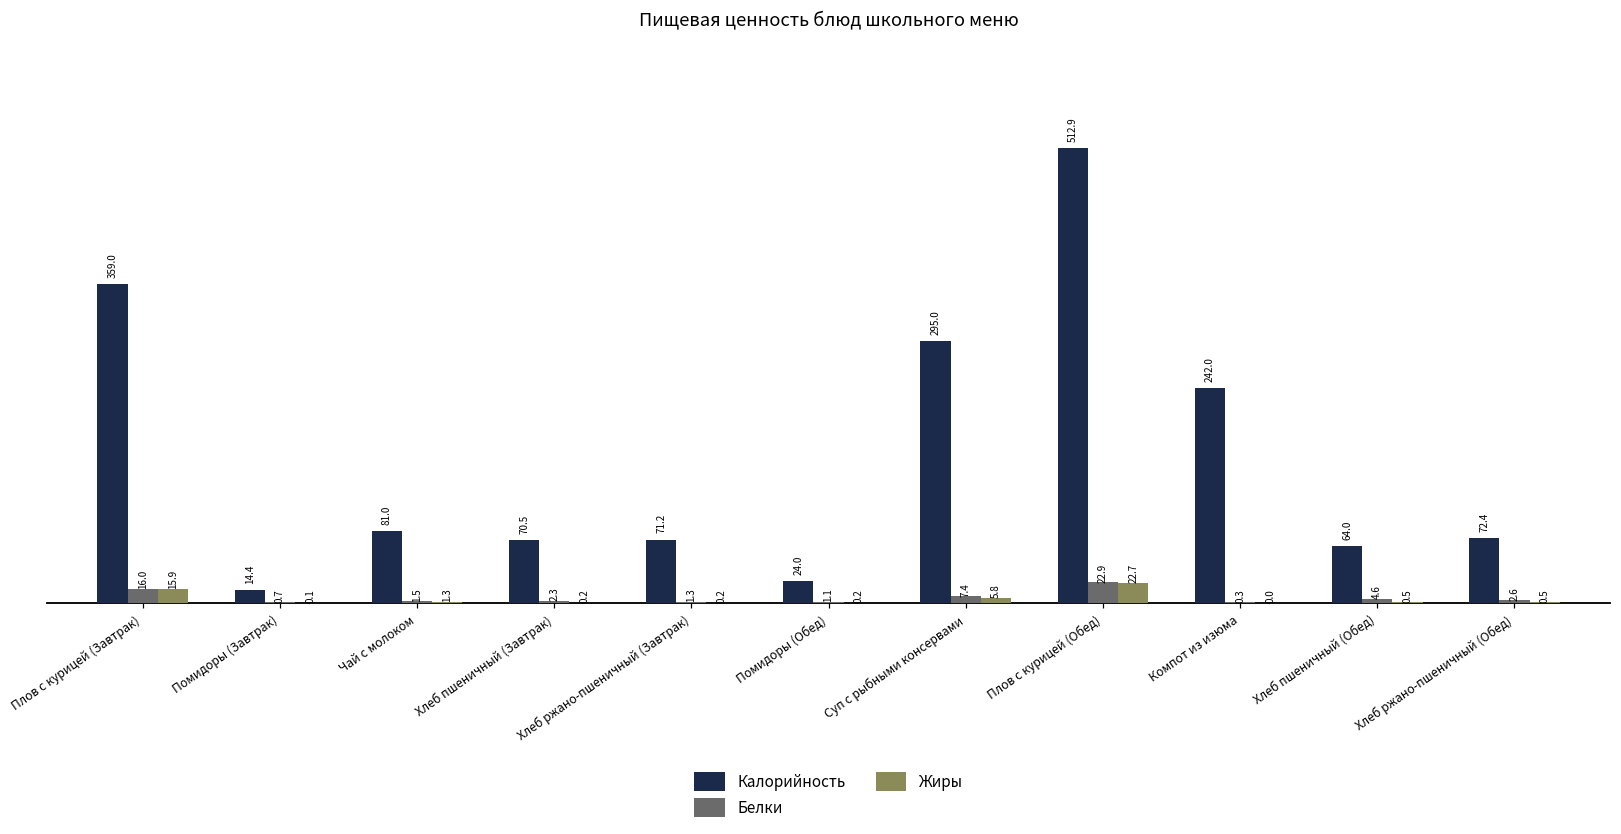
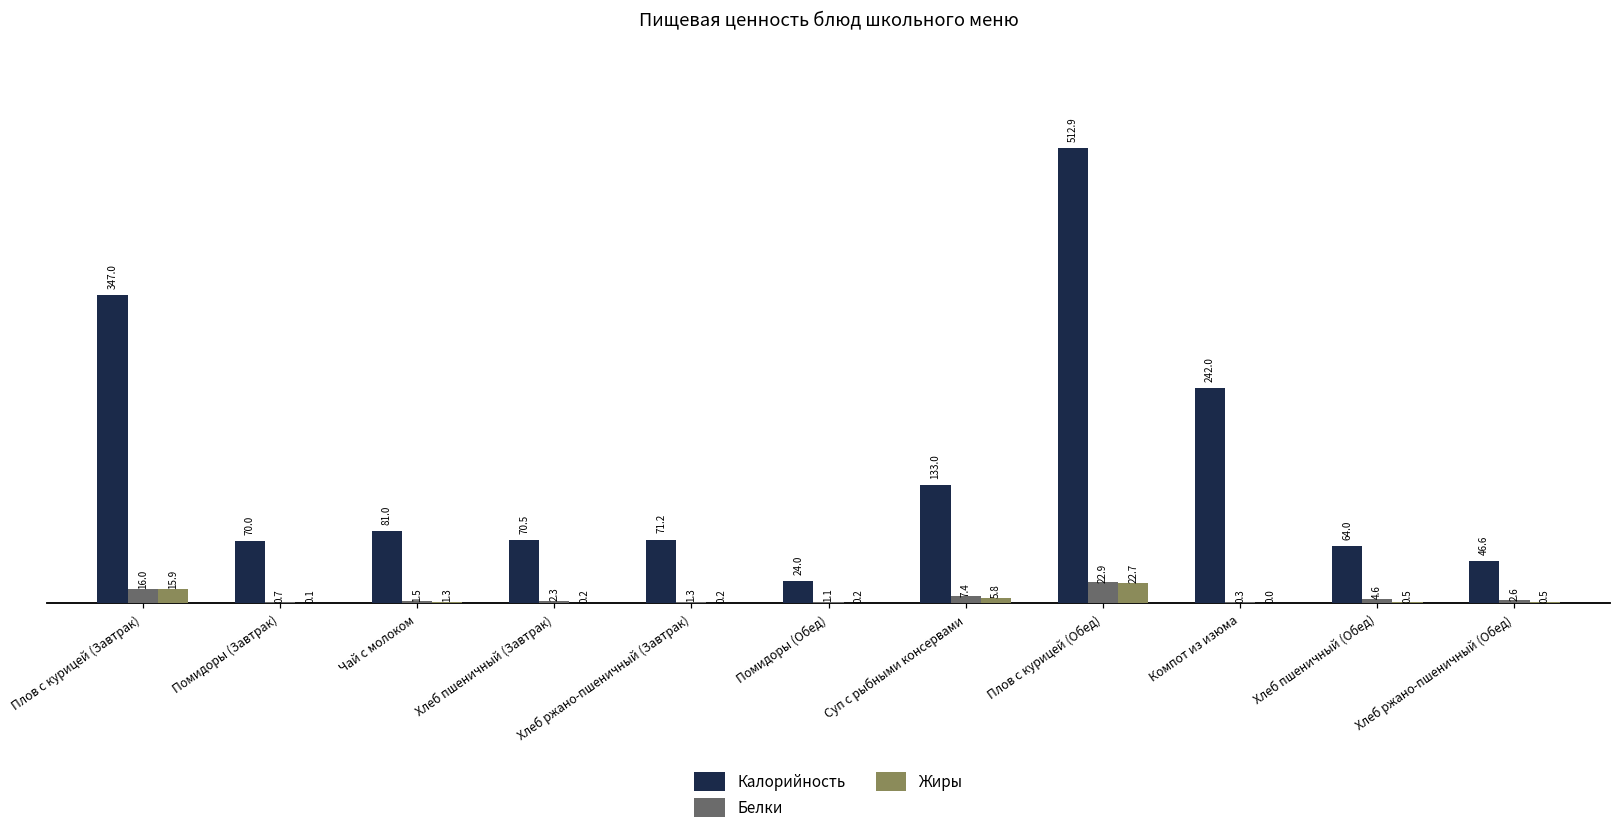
Калорийность, Плов с курицей (Завтрак): 359.0 -> 347.0
Калорийность, Помидоры (Завтрак): 14.4 -> 70.0
Калорийность, Суп с рыбными консервами: 295.0 -> 133.0
Калорийность, Хлеб ржано-пшеничный (Обед): 72.4 -> 46.6
